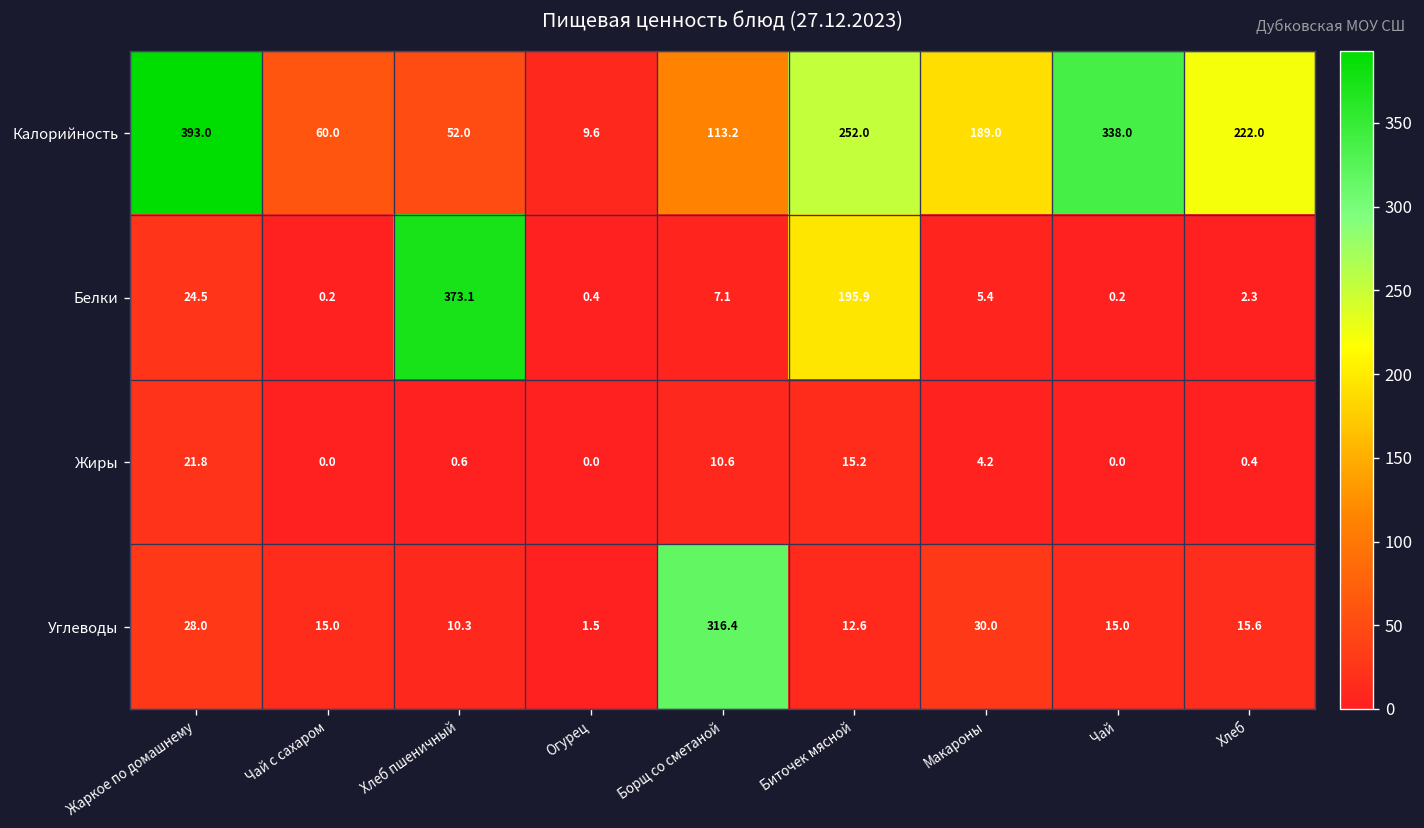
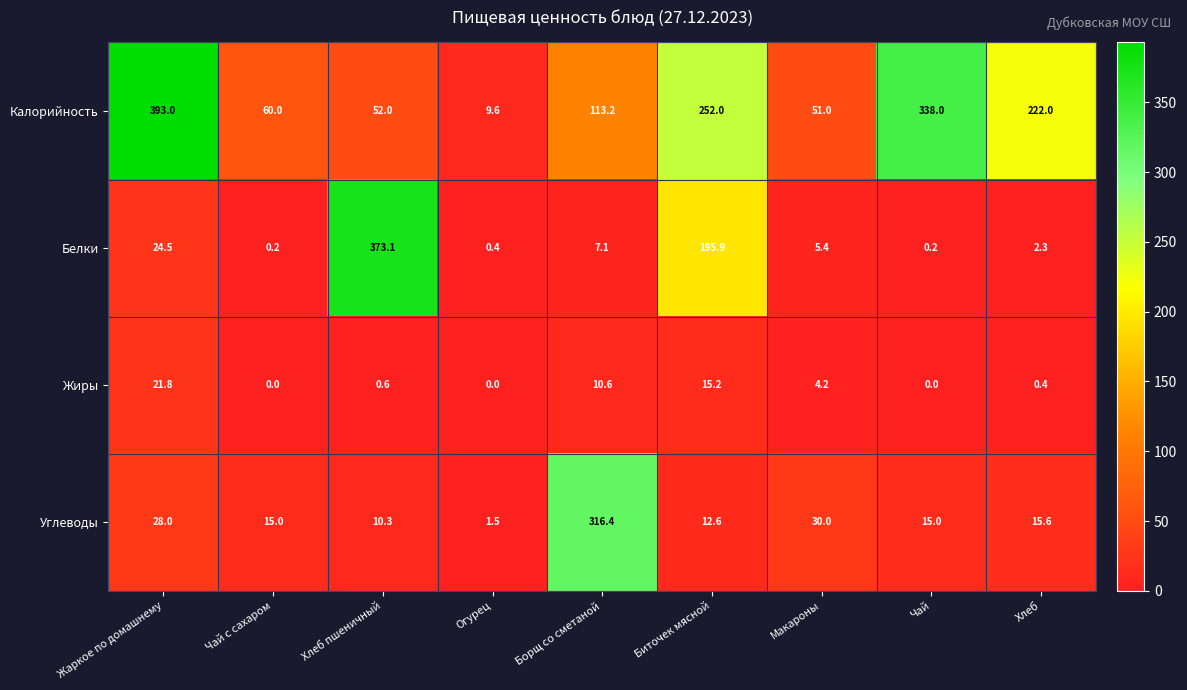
Калорийность, Макароны: 189.0 -> 51.0
